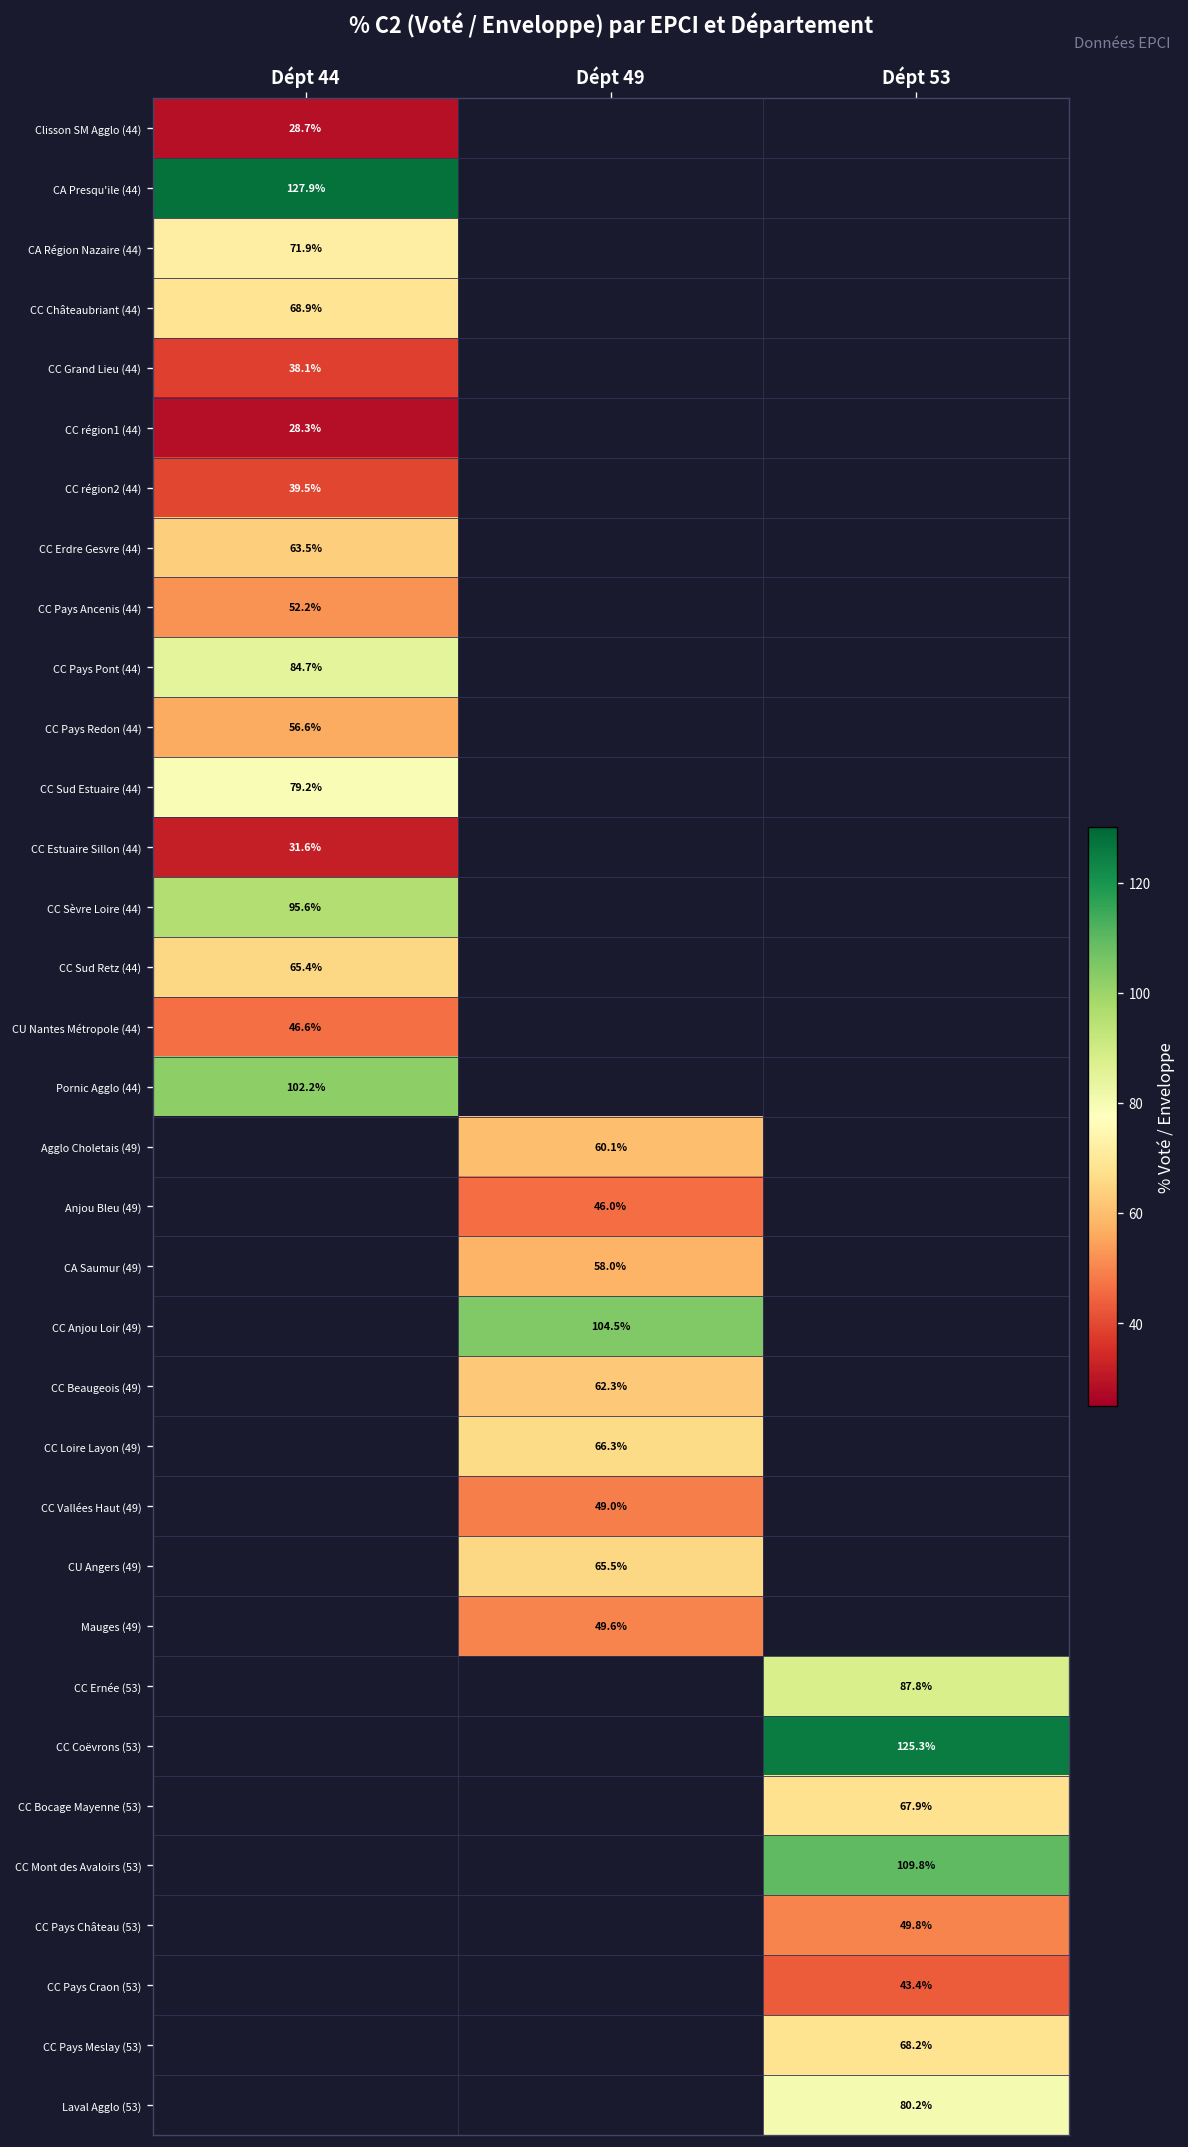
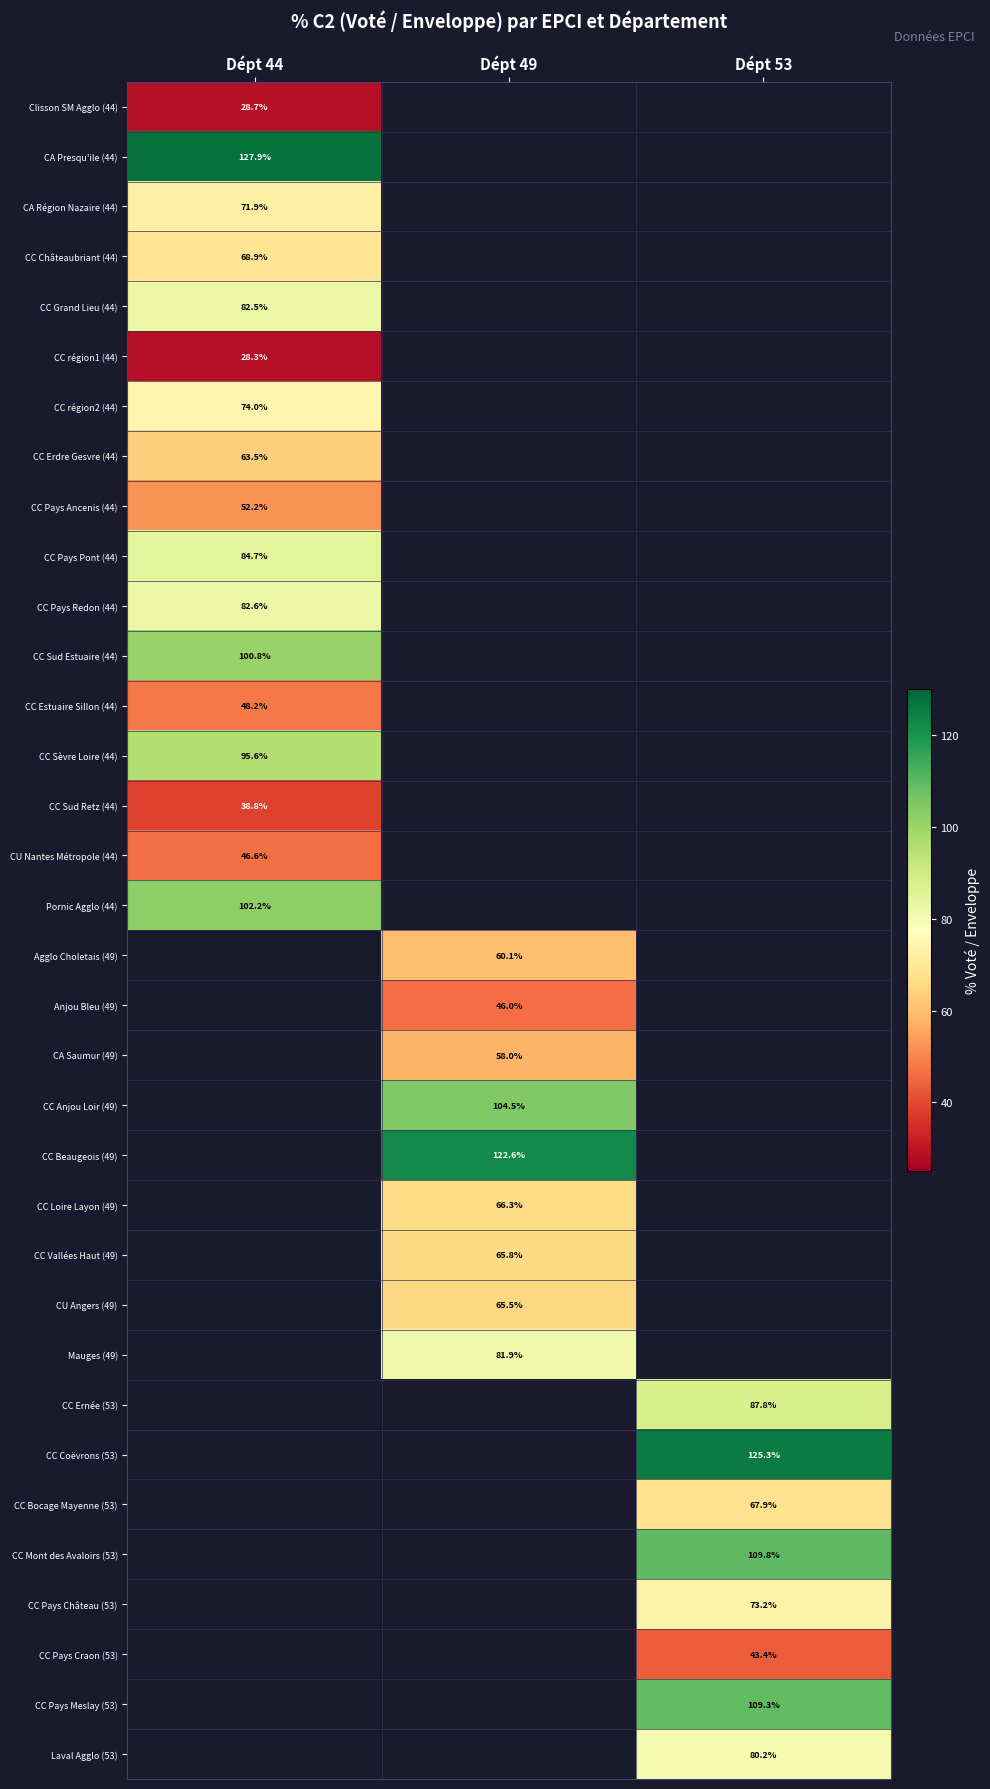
CC Grand Lieu (44), Dépt 44: 38.1% -> 82.5%
CC région2 (44), Dépt 44: 39.5% -> 74.0%
CC Pays Redon (44), Dépt 44: 56.6% -> 82.6%
CC Sud Estuaire (44), Dépt 44: 79.2% -> 100.8%
CC Estuaire Sillon (44), Dépt 44: 31.6% -> 48.2%
CC Sud Retz (44), Dépt 44: 65.4% -> 38.8%
CC Beaugeois (49), Dépt 49: 62.3% -> 122.6%
CC Vallées Haut (49), Dépt 49: 49.0% -> 65.8%
Mauges (49), Dépt 49: 49.6% -> 81.9%
CC Pays Château (53), Dépt 53: 49.8% -> 73.2%
CC Pays Meslay (53), Dépt 53: 68.2% -> 109.3%
